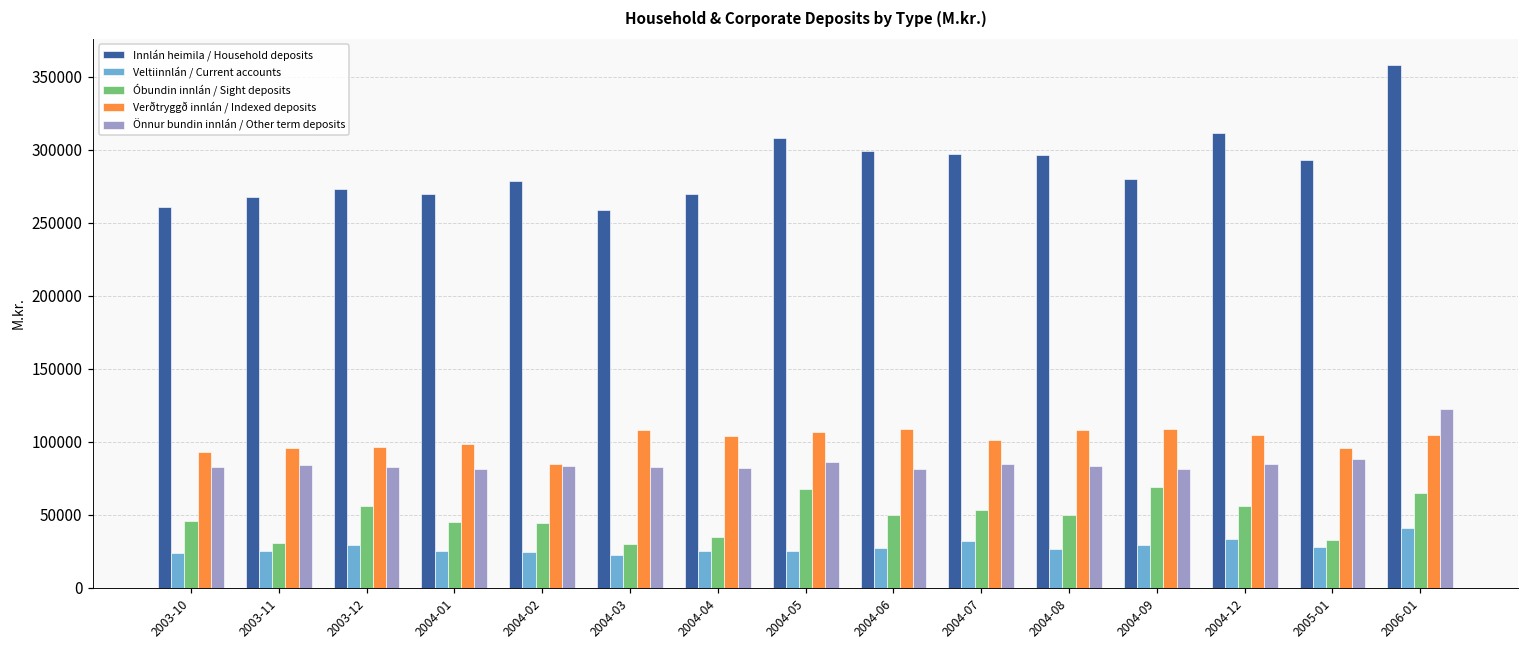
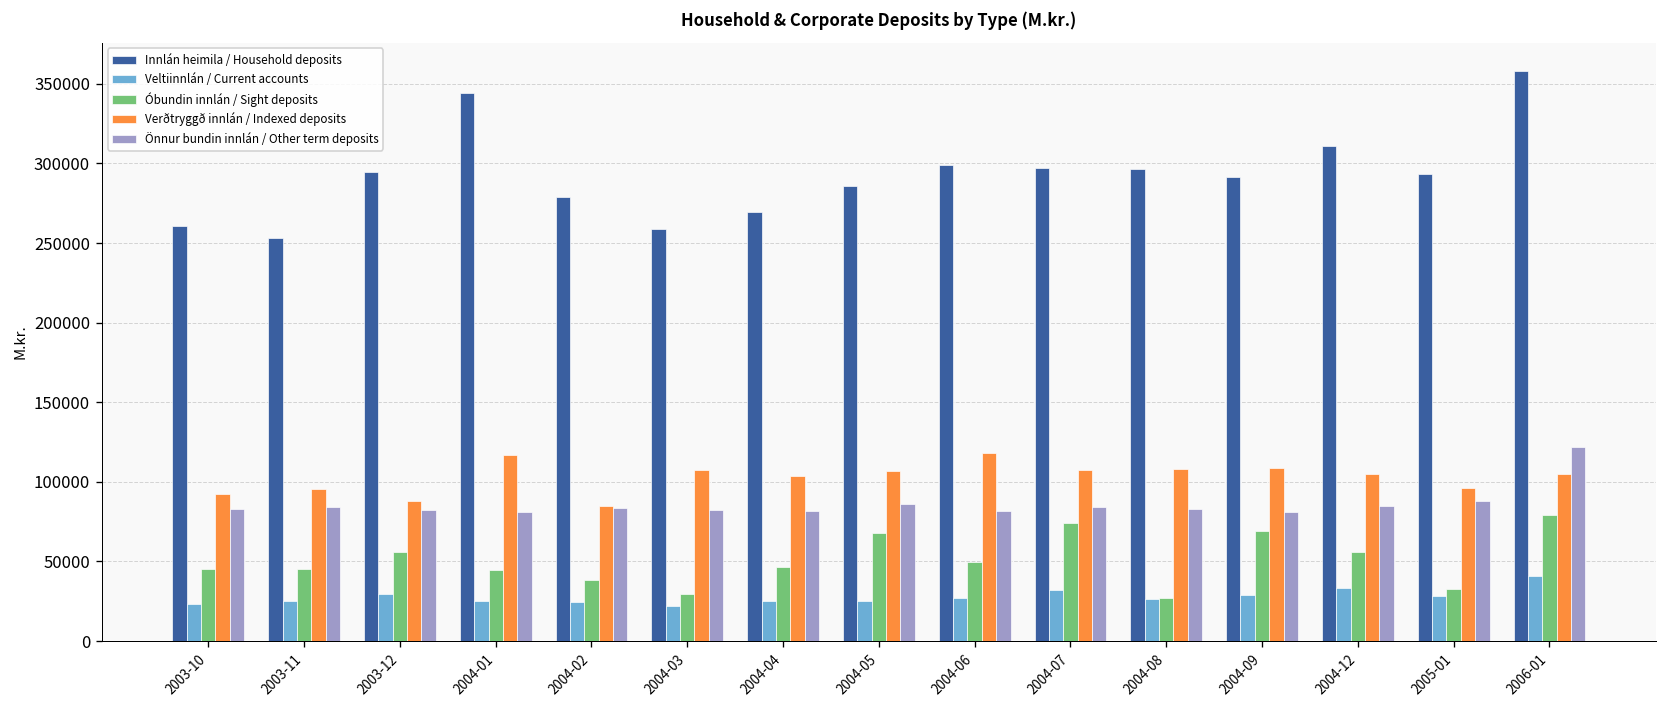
Innlán heimila / Household deposits, 2003-11: 268000 -> 253000
Óbundin innlán / Sight deposits, 2003-11: 30000 -> 45000
Innlán heimila / Household deposits, 2003-12: 273000 -> 295000
Verðtryggð innlán / Indexed deposits, 2003-12: 96000 -> 88000
Innlán heimila / Household deposits, 2004-01: 270000 -> 344000
Verðtryggð innlán / Indexed deposits, 2004-01: 98000 -> 117000
Óbundin innlán / Sight deposits, 2004-02: 44000 -> 38000
Óbundin innlán / Sight deposits, 2004-04: 35000 -> 46000
Innlán heimila / Household deposits, 2004-05: 308000 -> 286000
Verðtryggð innlán / Indexed deposits, 2004-06: 109000 -> 118000
Óbundin innlán / Sight deposits, 2004-07: 53000 -> 74000
Verðtryggð innlán / Indexed deposits, 2004-07: 101000 -> 107000
Óbundin innlán / Sight deposits, 2004-08: 50000 -> 27000
Innlán heimila / Household deposits, 2004-09: 280000 -> 292000
Óbundin innlán / Sight deposits, 2006-01: 65000 -> 79000
